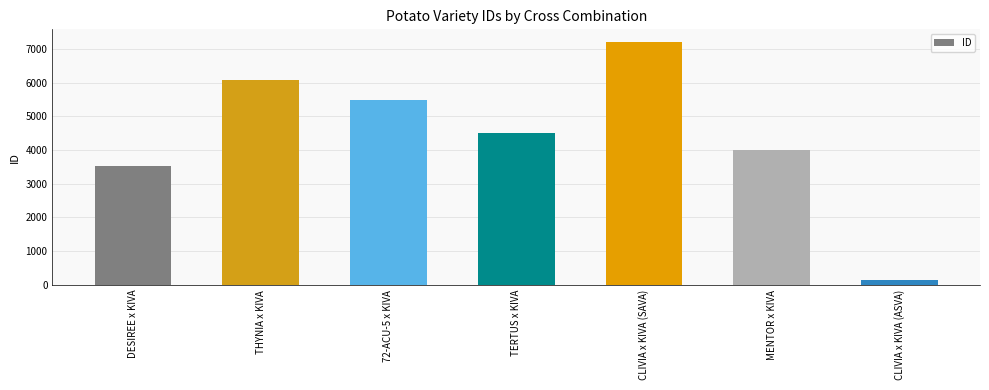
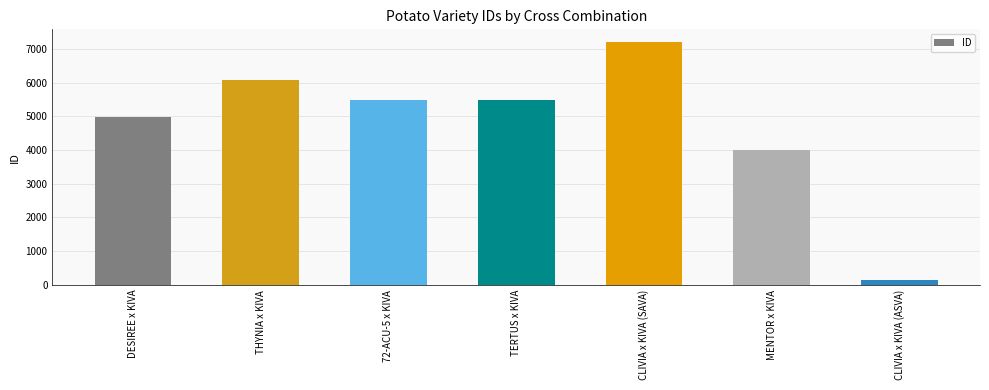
DESIREE x KIVA: 3500 -> 5000
TERTUS x KIVA: 4500 -> 5500
